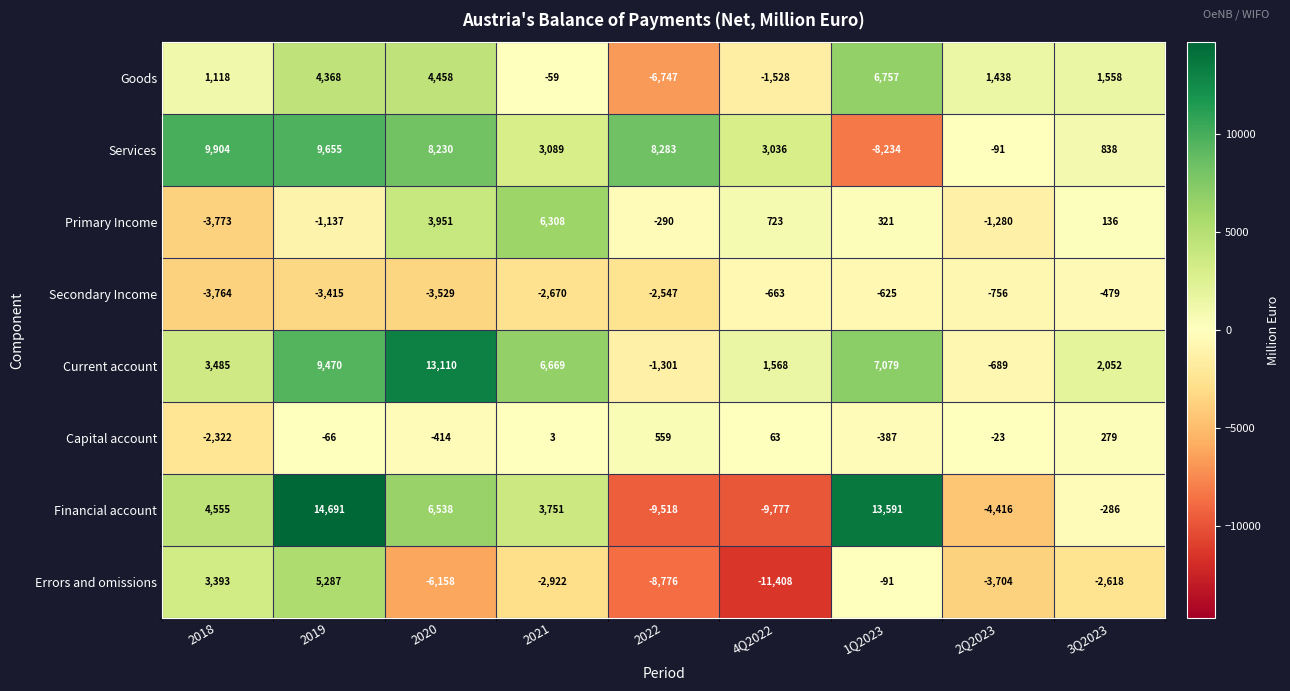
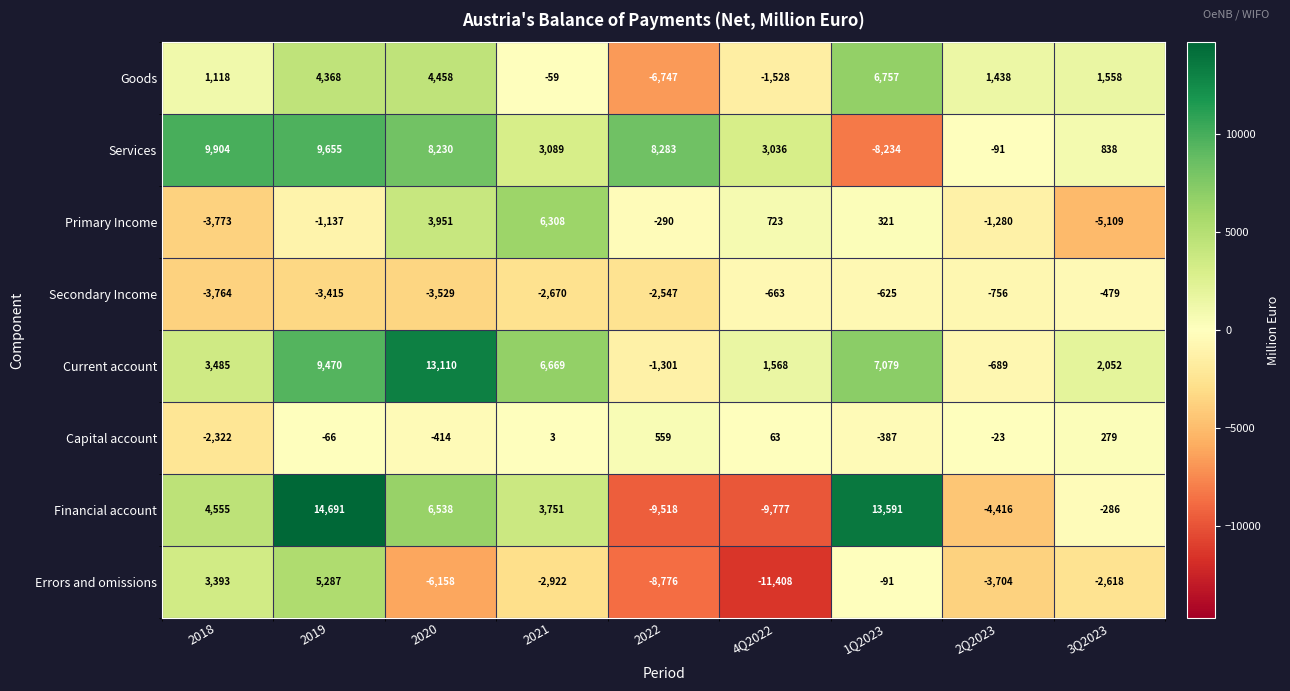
Primary Income, 3Q2023: 136 -> -5,109
